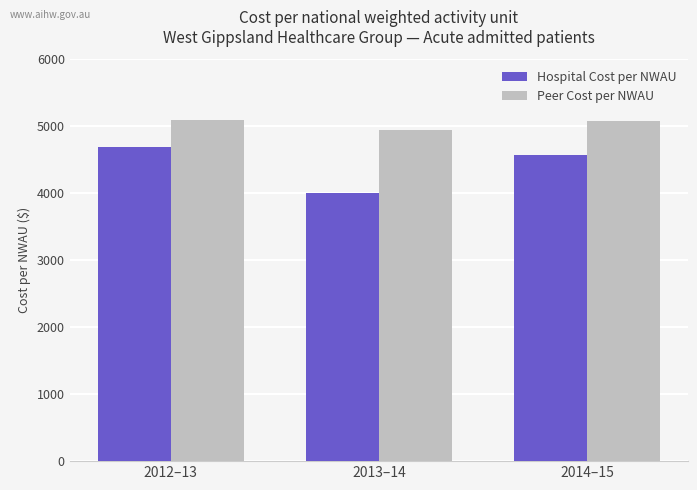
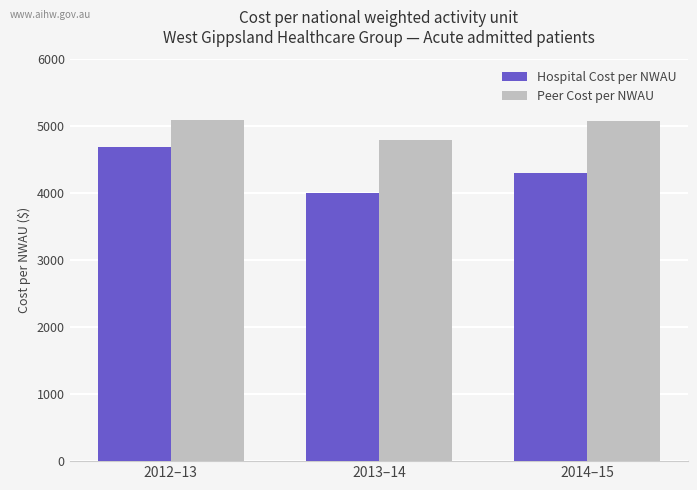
Peer Cost per NWAU, 2013–14: 4900 -> 4800
Hospital Cost per NWAU, 2014–15: 4600 -> 4300
